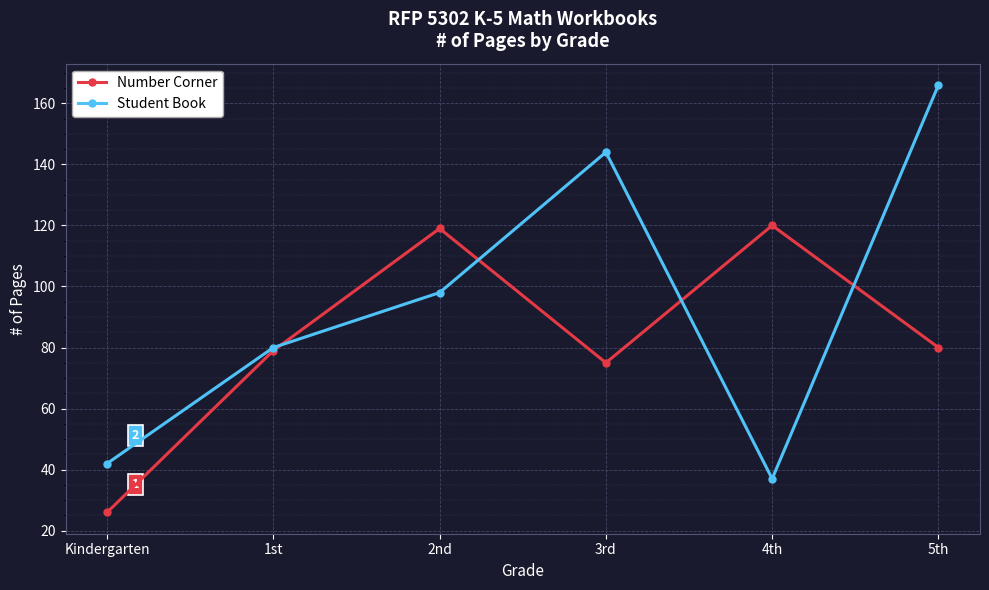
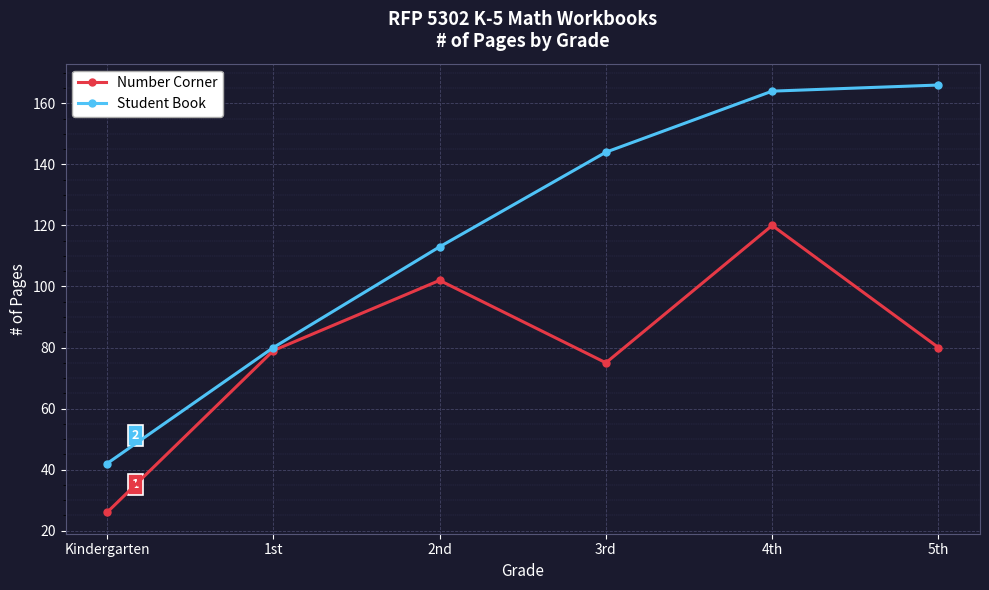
Number Corner, 2nd: 119 -> 102
Student Book, 2nd: 98 -> 113
Student Book, 4th: 37 -> 164
